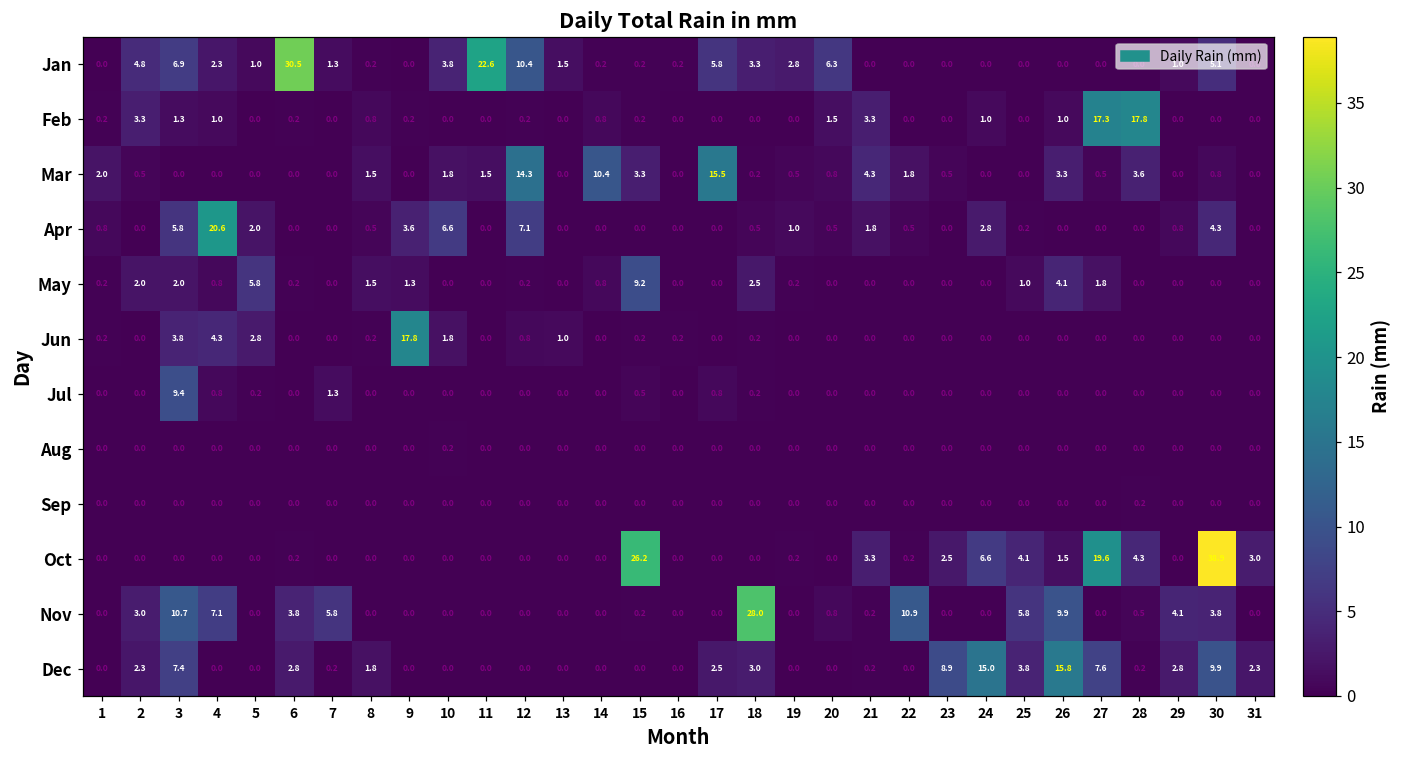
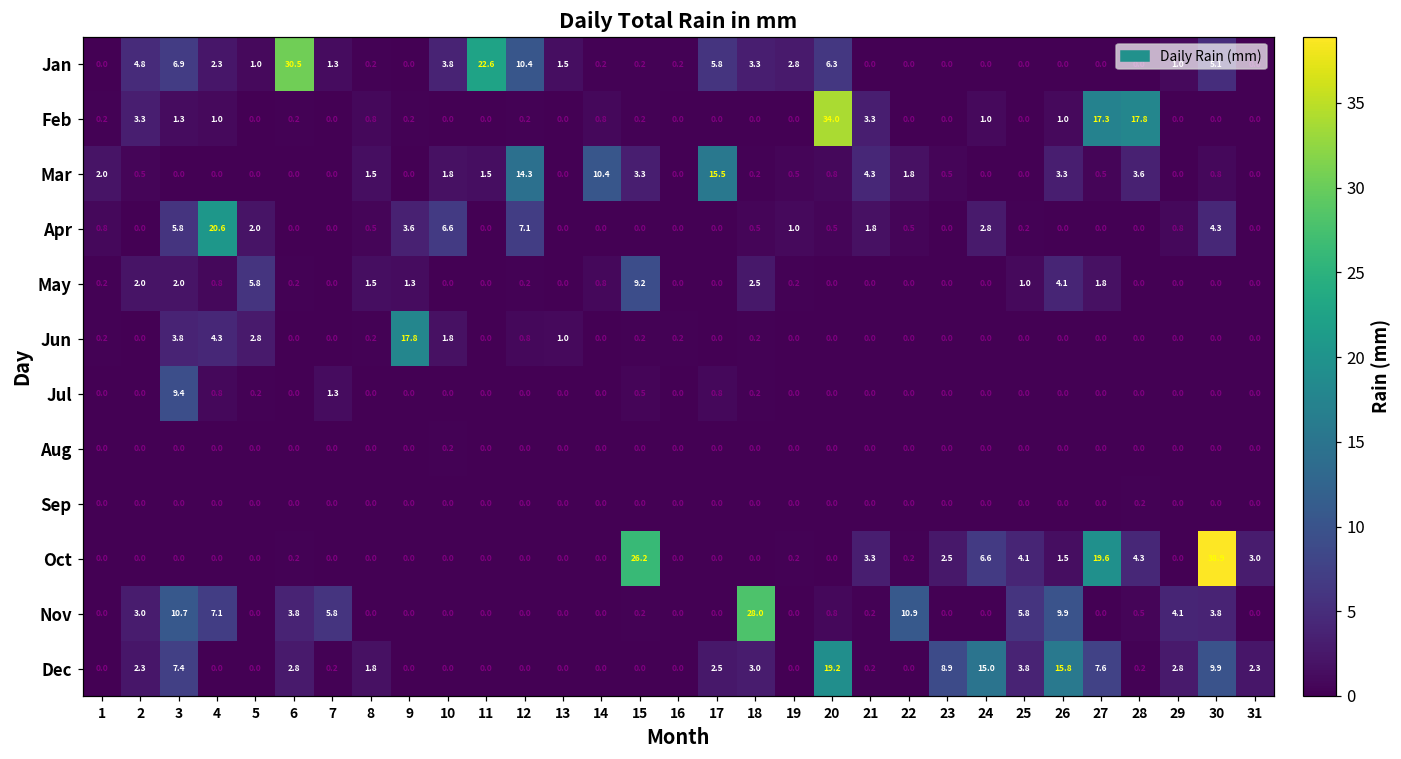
Feb, 20: 1.5 -> 34.0
Dec, 20: 0.0 -> 19.2
